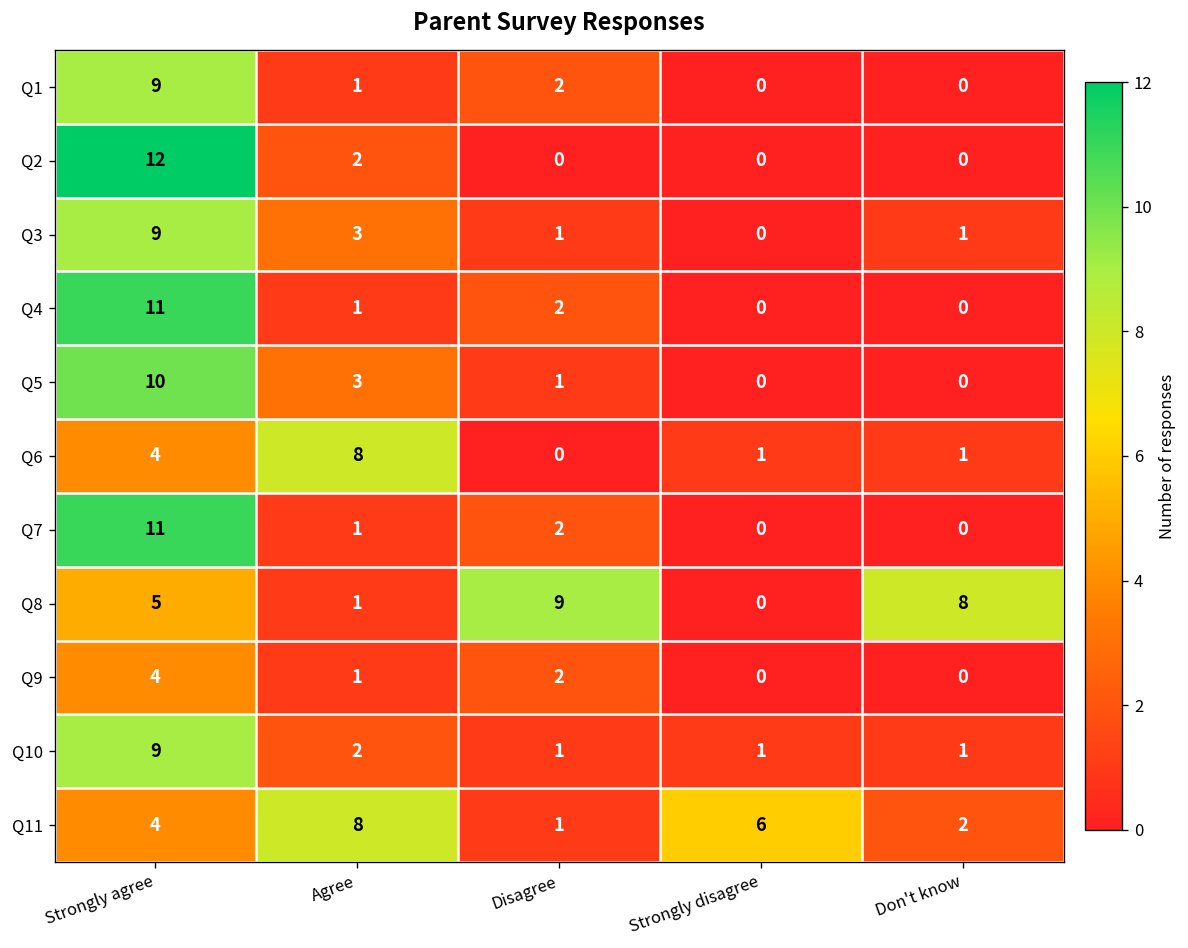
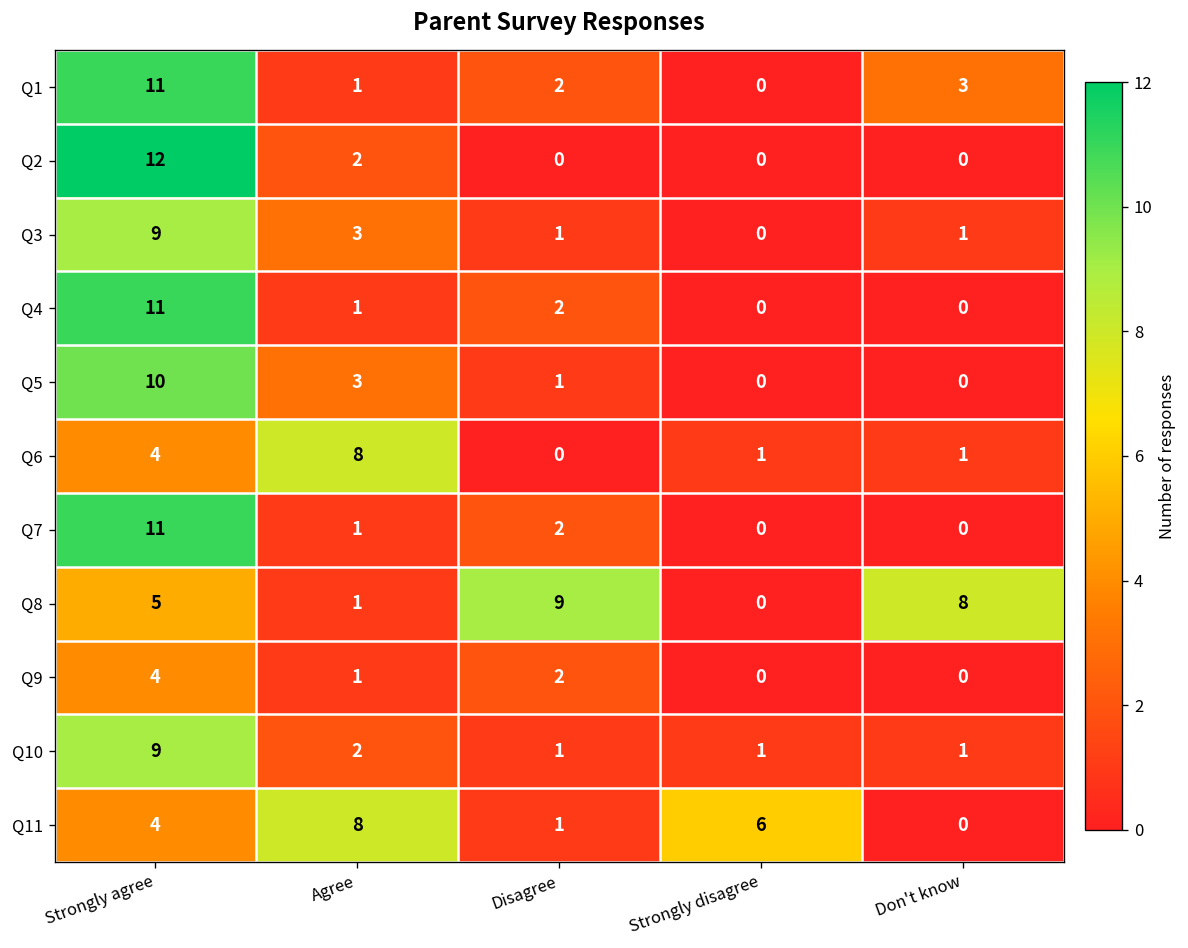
Q1, Strongly agree: 9 -> 11
Q1, Don't know: 0 -> 3
Q11, Don't know: 2 -> 0
